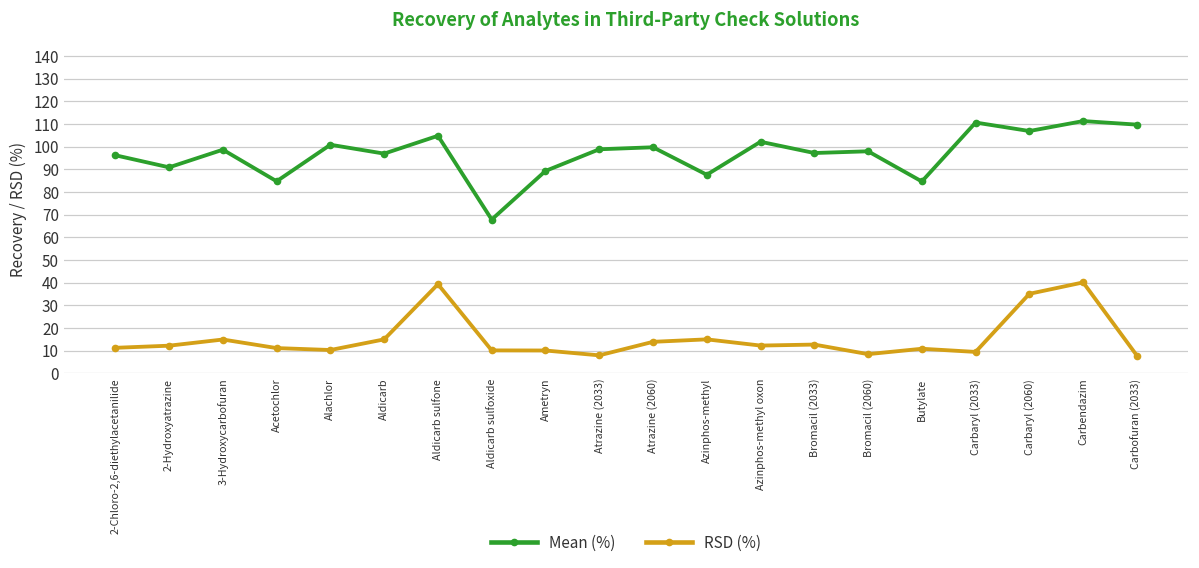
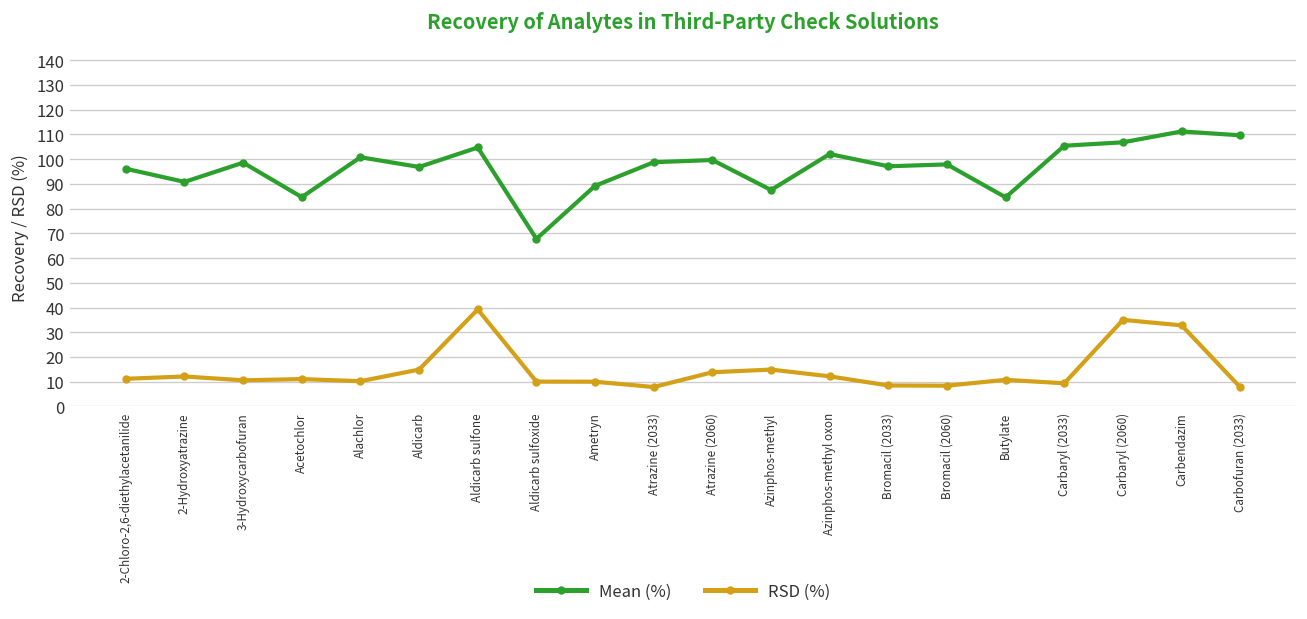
RSD (%), 3-Hydroxycarbofuran: 15 -> 11
RSD (%), Bromacil (2033): 13 -> 9
Mean (%), Carbaryl (2033): 111 -> 105
RSD (%), Carbendazim: 40 -> 33
